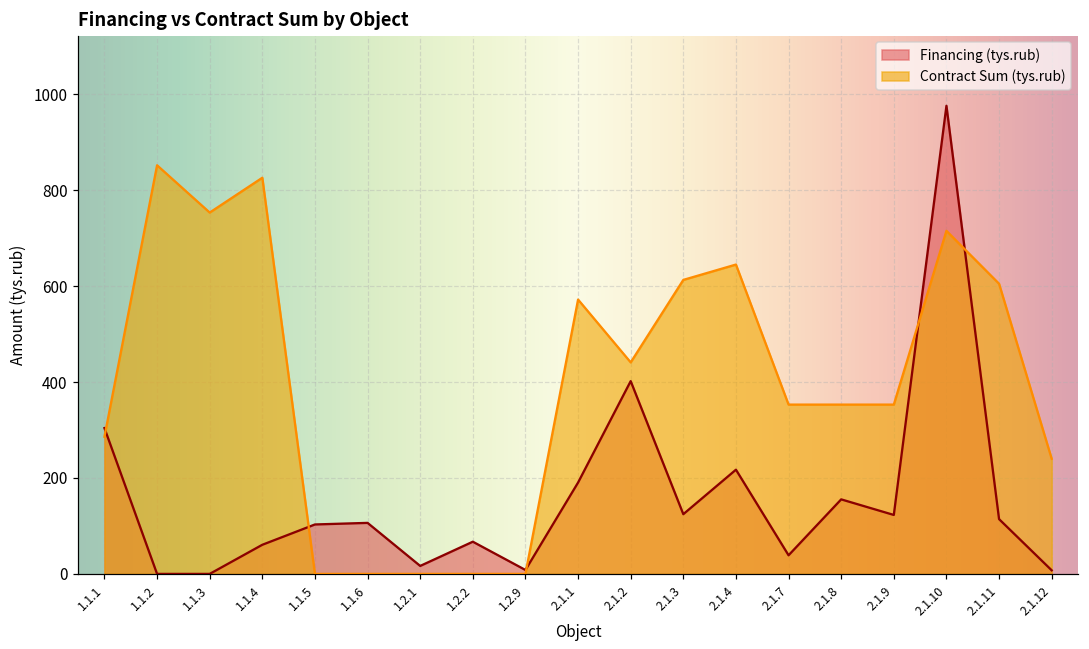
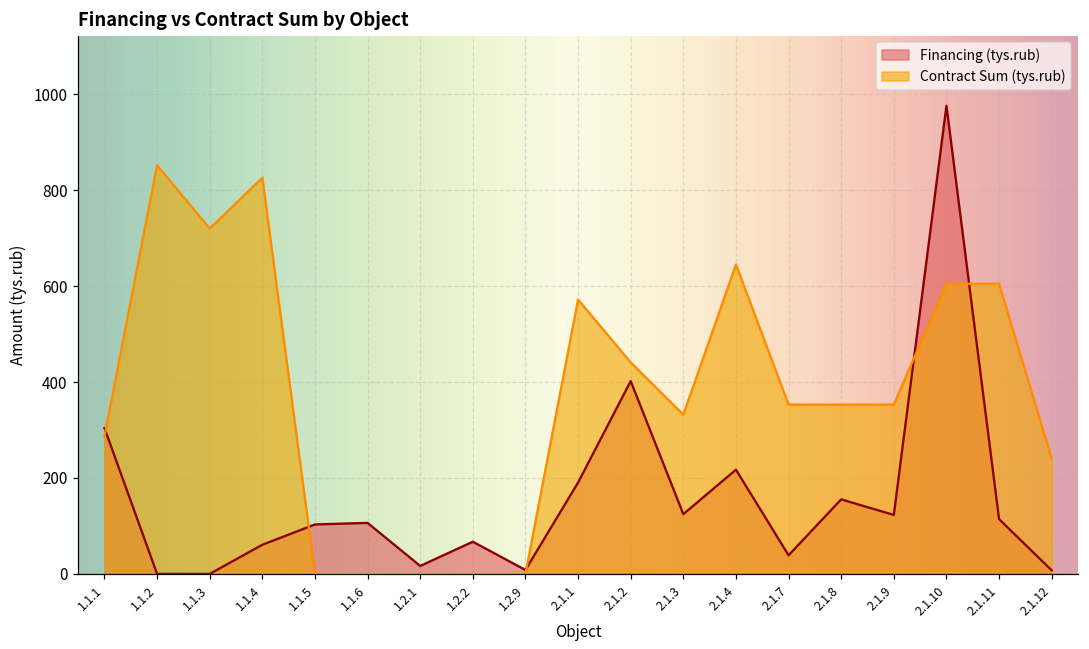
Contract Sum (tys.rub), 1.1.3: 750 -> 720
Contract Sum (tys.rub), 2.1.3: 610 -> 330
Contract Sum (tys.rub), 2.1.10: 720 -> 610
